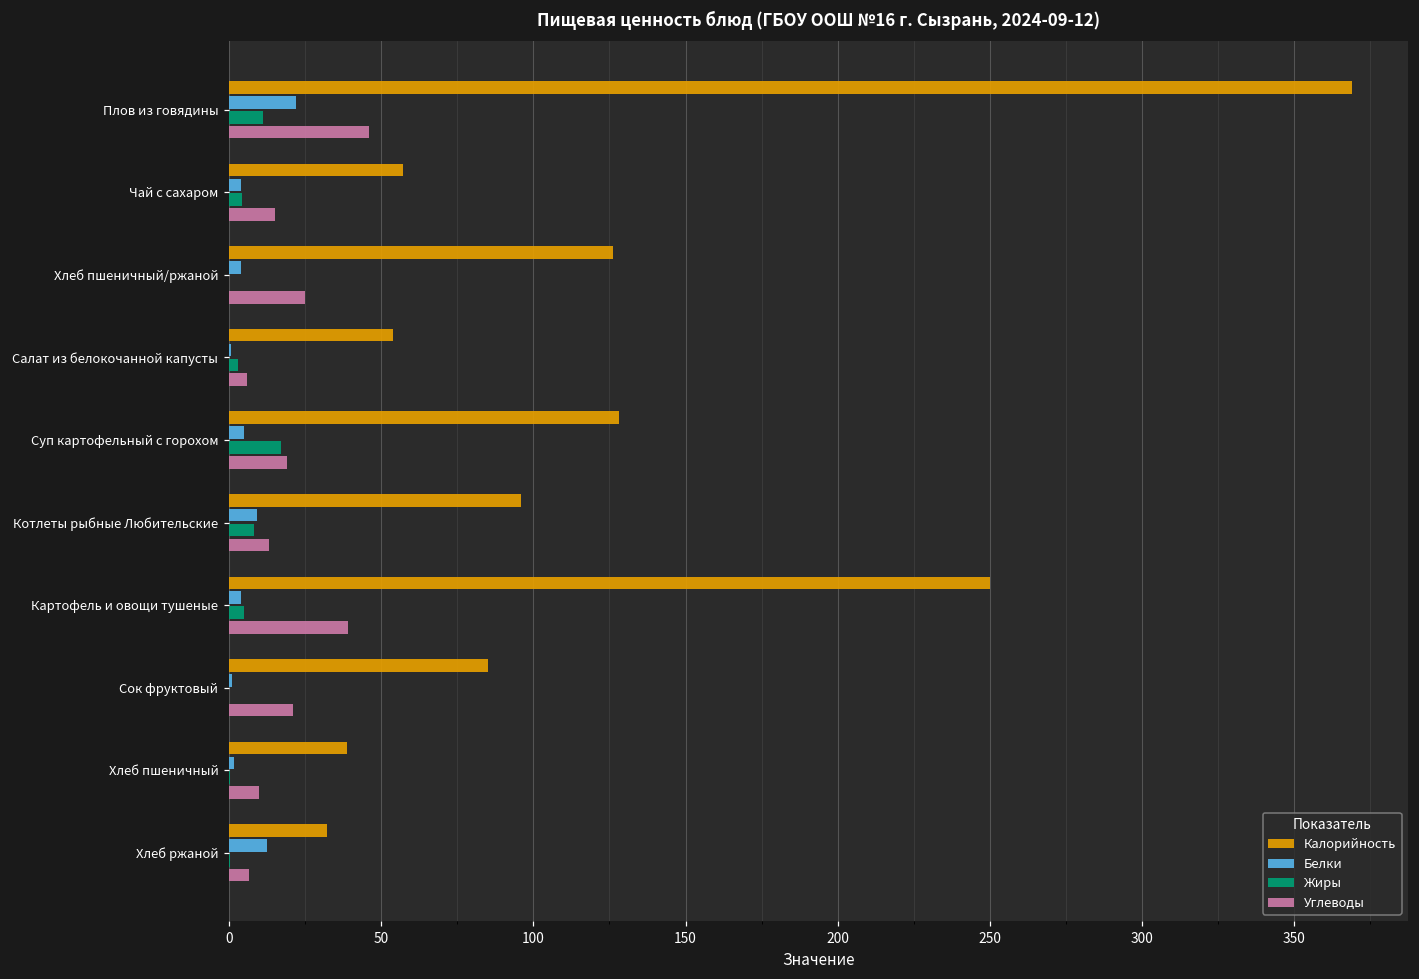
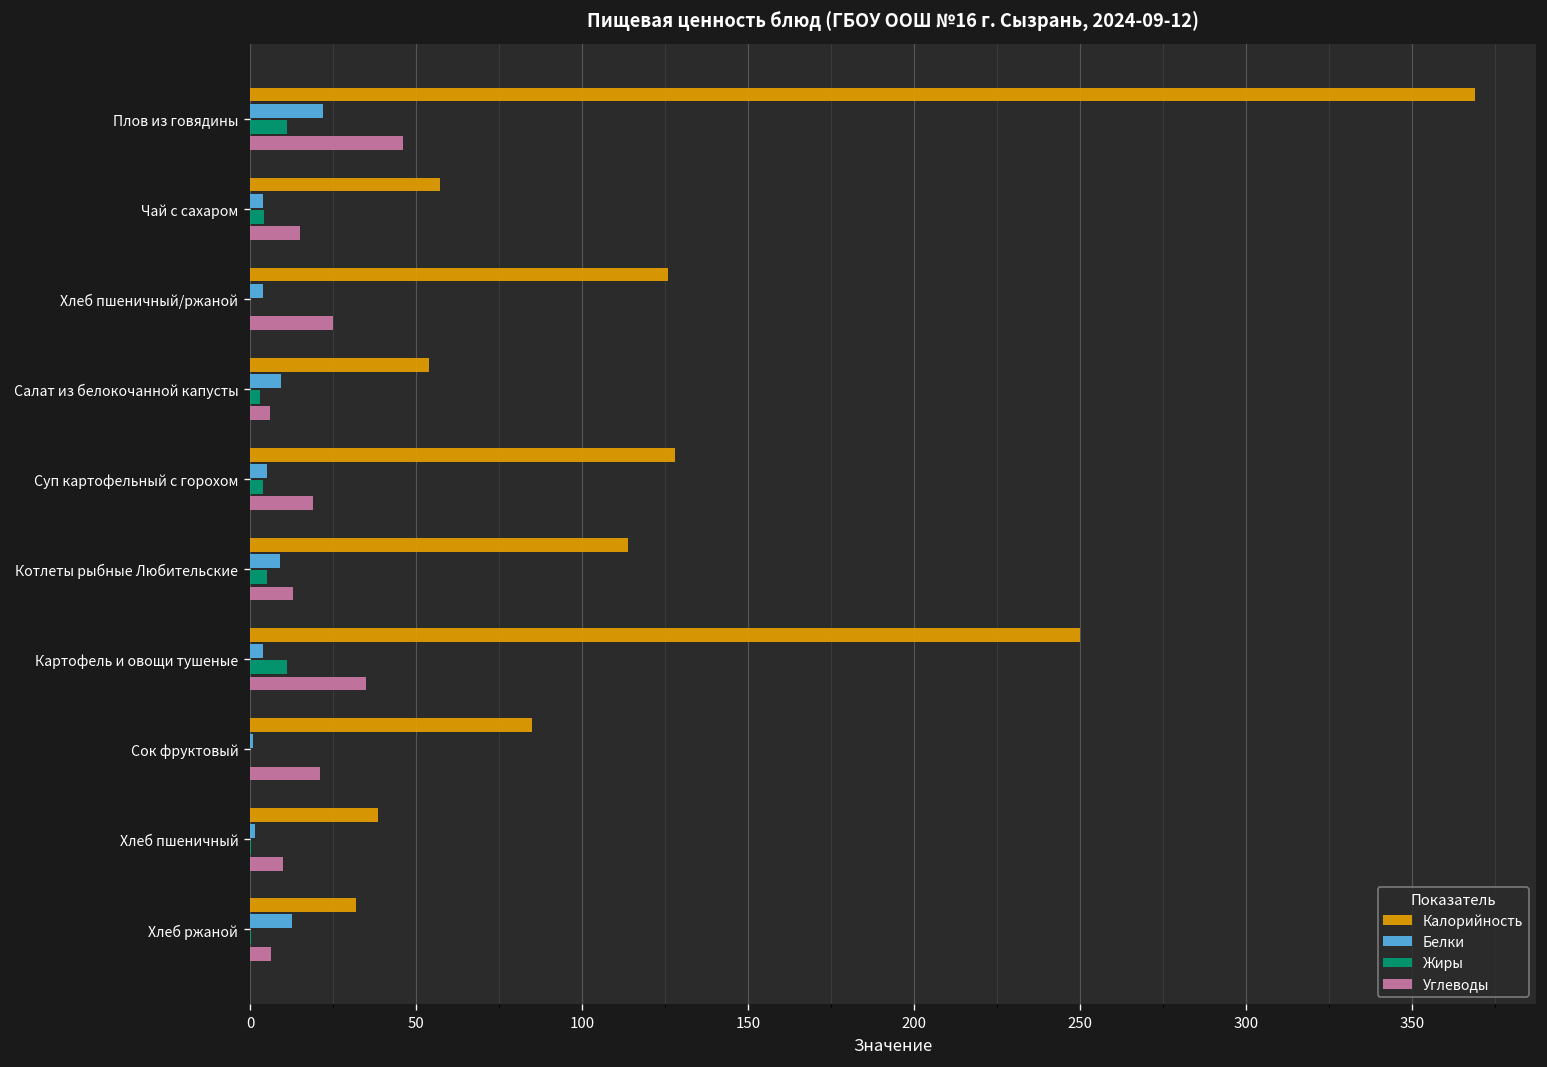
Белки, Салат из белокочанной капусты: 1 -> 9
Жиры, Суп картофельный с горохом: 17 -> 4
Калорийность, Котлеты рыбные Любительские: 96 -> 114
Жиры, Котлеты рыбные Любительские: 8 -> 5
Жиры, Картофель и овощи тушеные: 5 -> 11
Углеводы, Картофель и овощи тушеные: 39 -> 35
